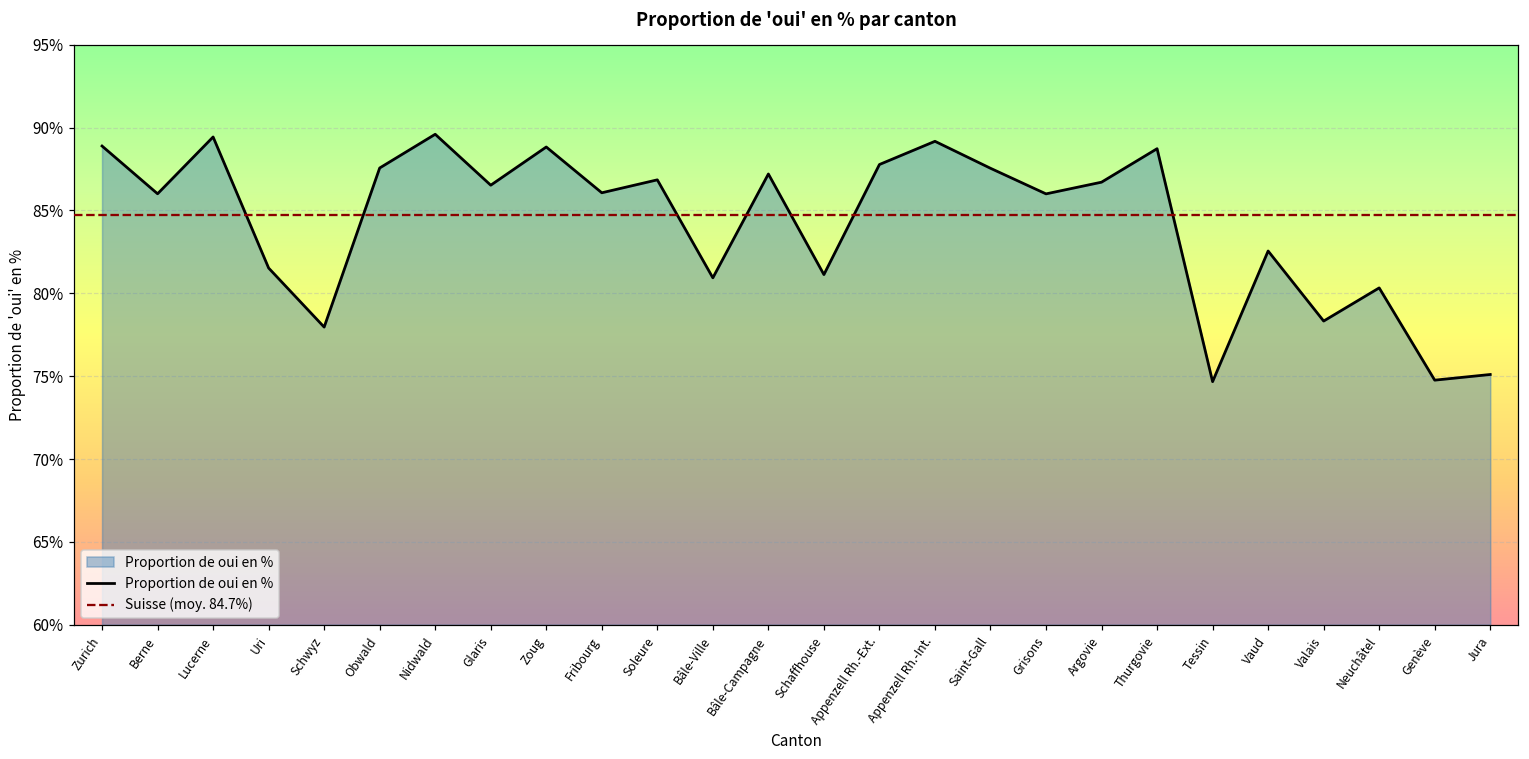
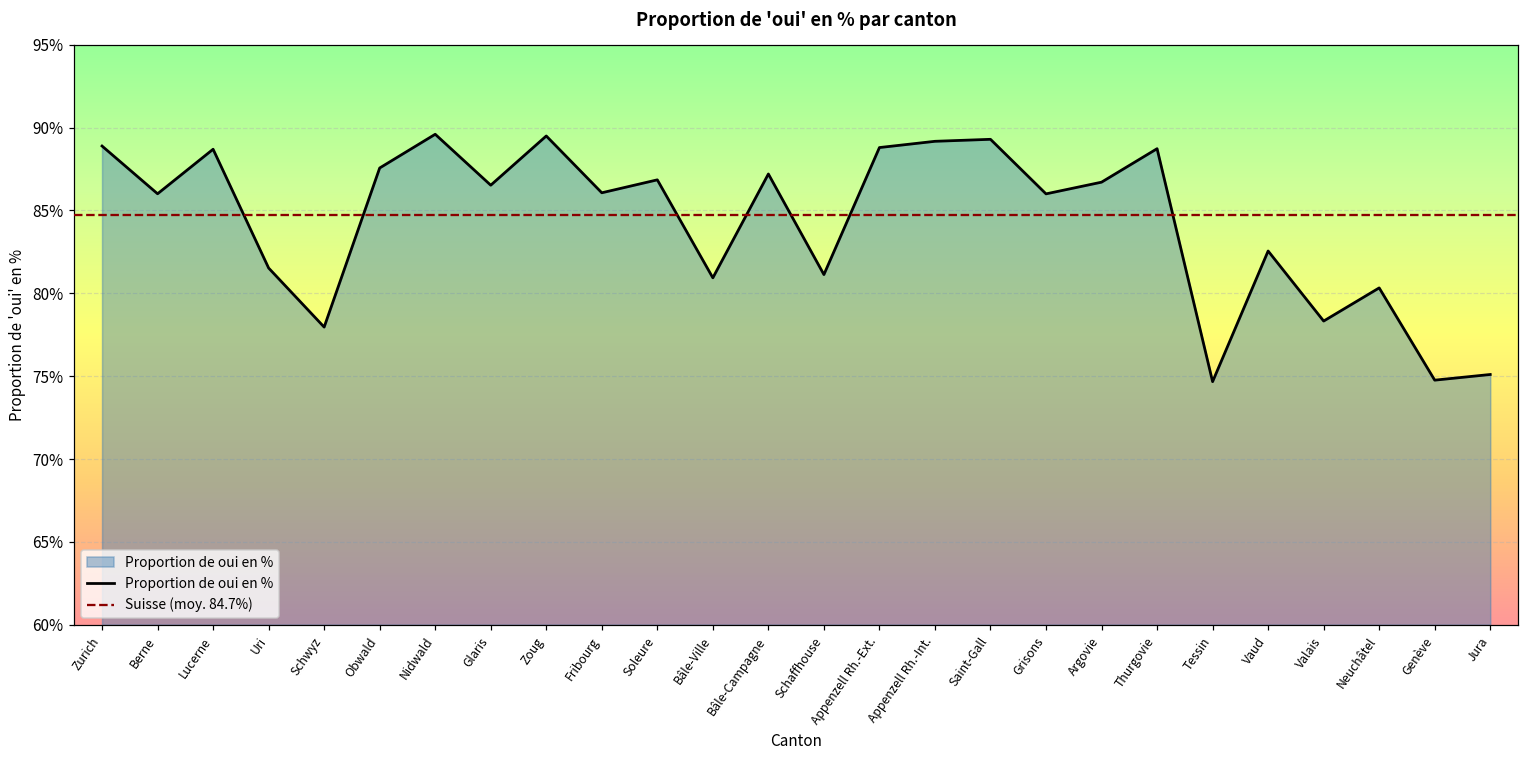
Lucerne: 89.4% -> 88.7%
Zoug: 88.8% -> 89.5%
Appenzell Rh.-Ext.: 87.8% -> 88.8%
Saint-Gall: 87.5% -> 89.3%
